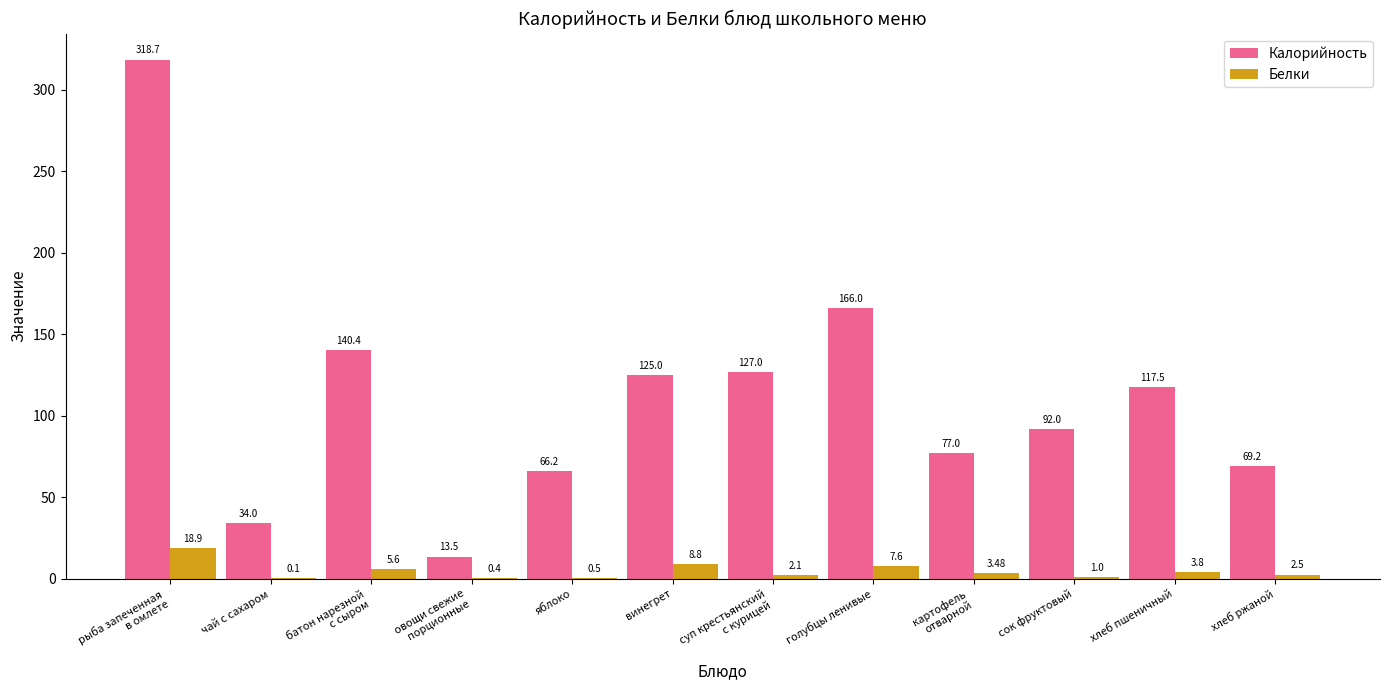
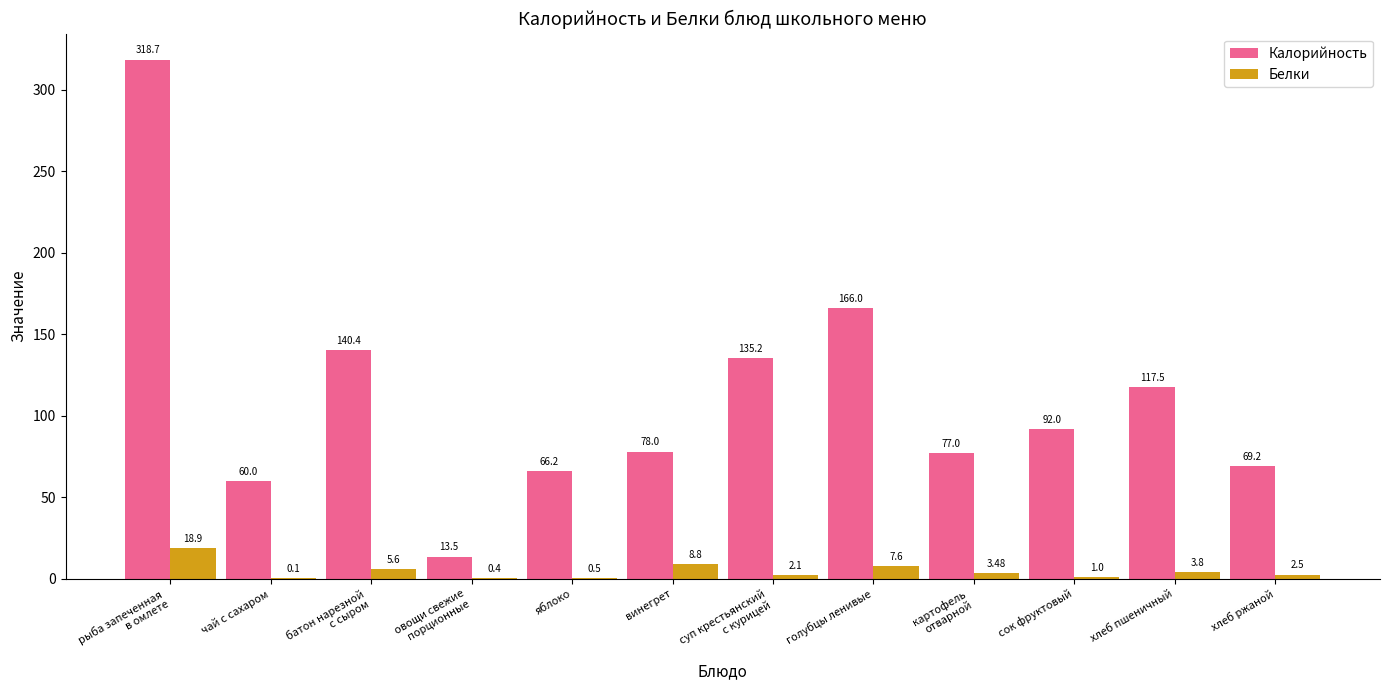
Калорийность, чай с сахаром: 34.0 -> 60.0
Калорийность, винегрет: 125.0 -> 78.0
Калорийность, суп крестьянский с курицей: 127.0 -> 135.2
